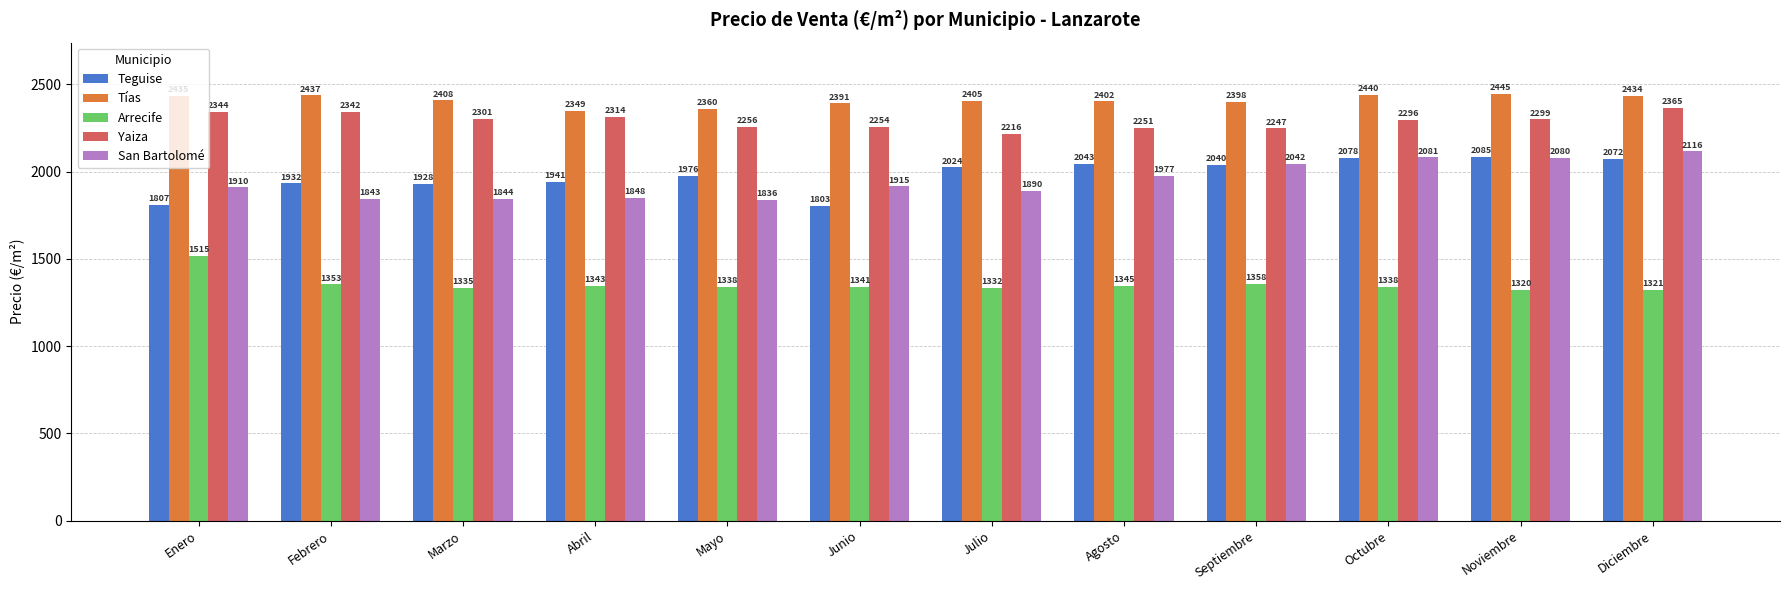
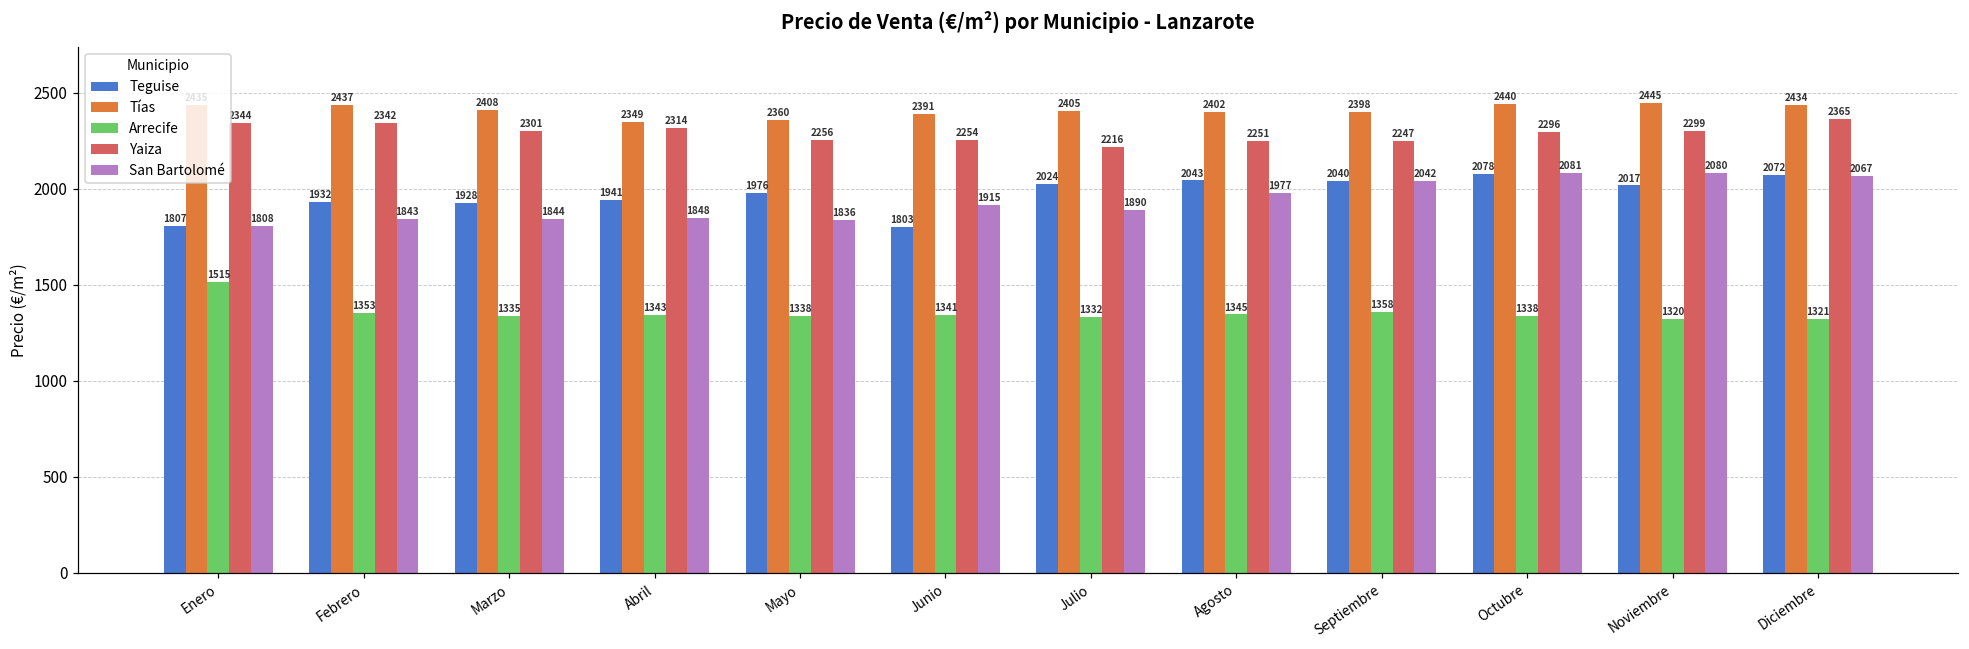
San Bartolomé, Enero: 1910 -> 1808
Teguise, Noviembre: 2085 -> 2017
San Bartolomé, Diciembre: 2116 -> 2067
